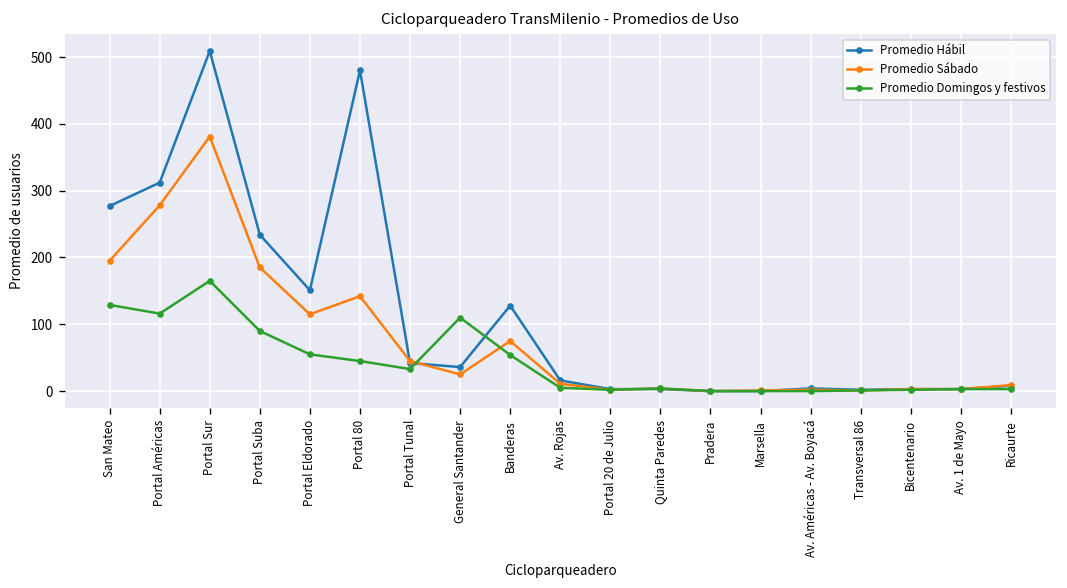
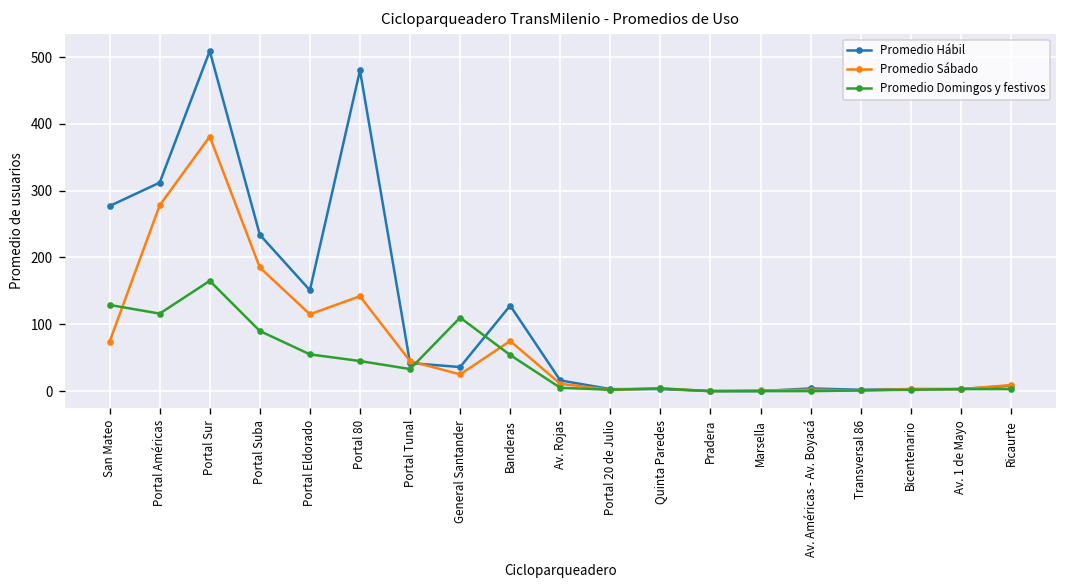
Promedio Sábado, San Mateo: 200 -> 70
